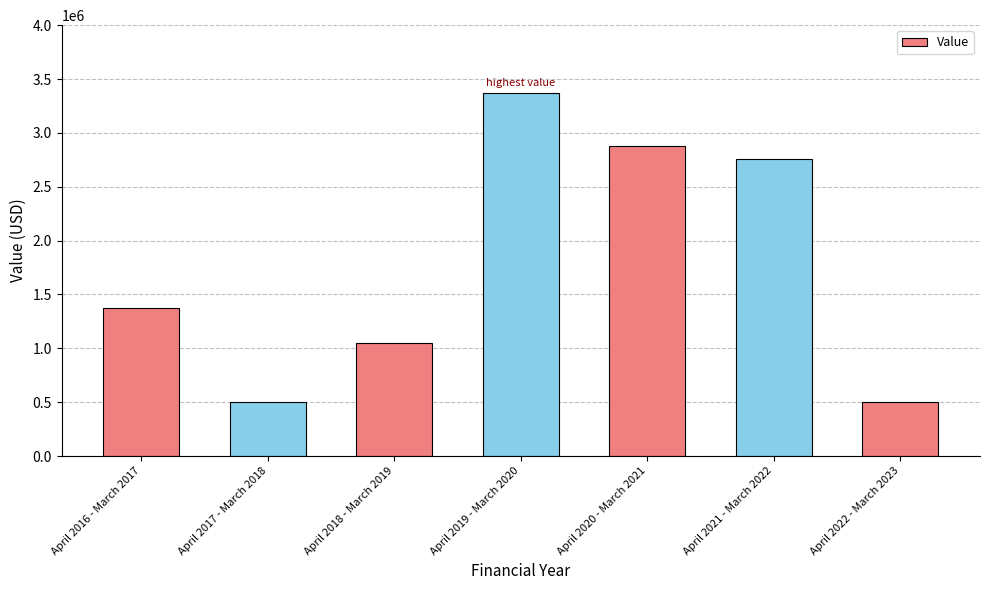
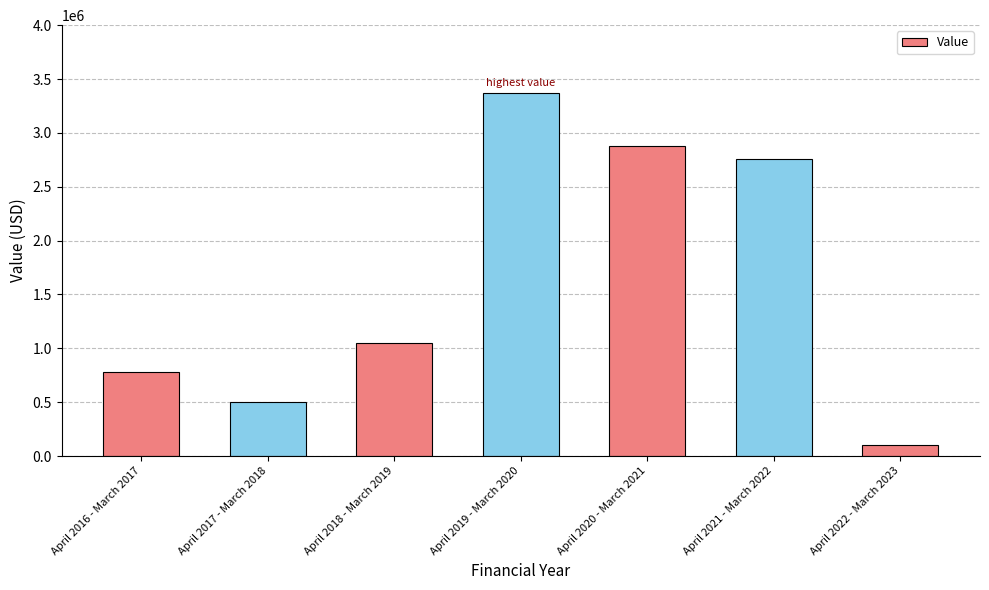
April 2016 - March 2017: 1380000 -> 780000
April 2022 - March 2023: 500000 -> 100000
